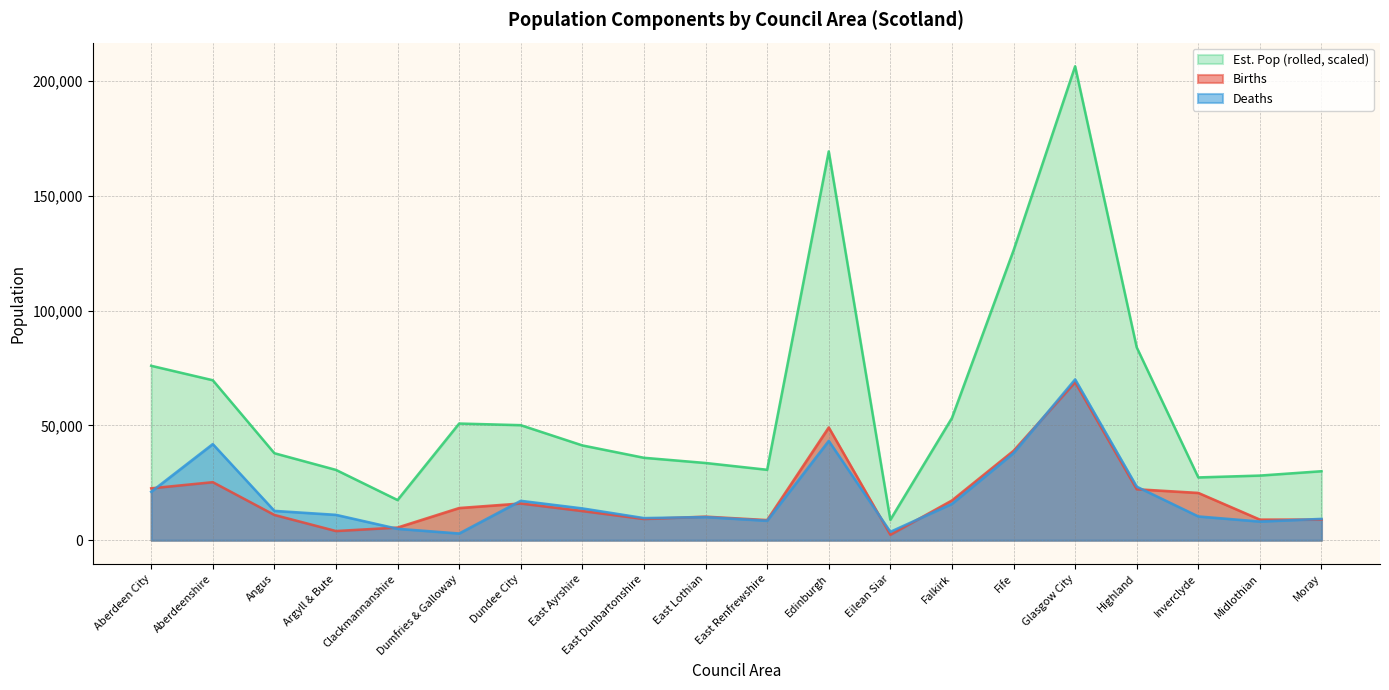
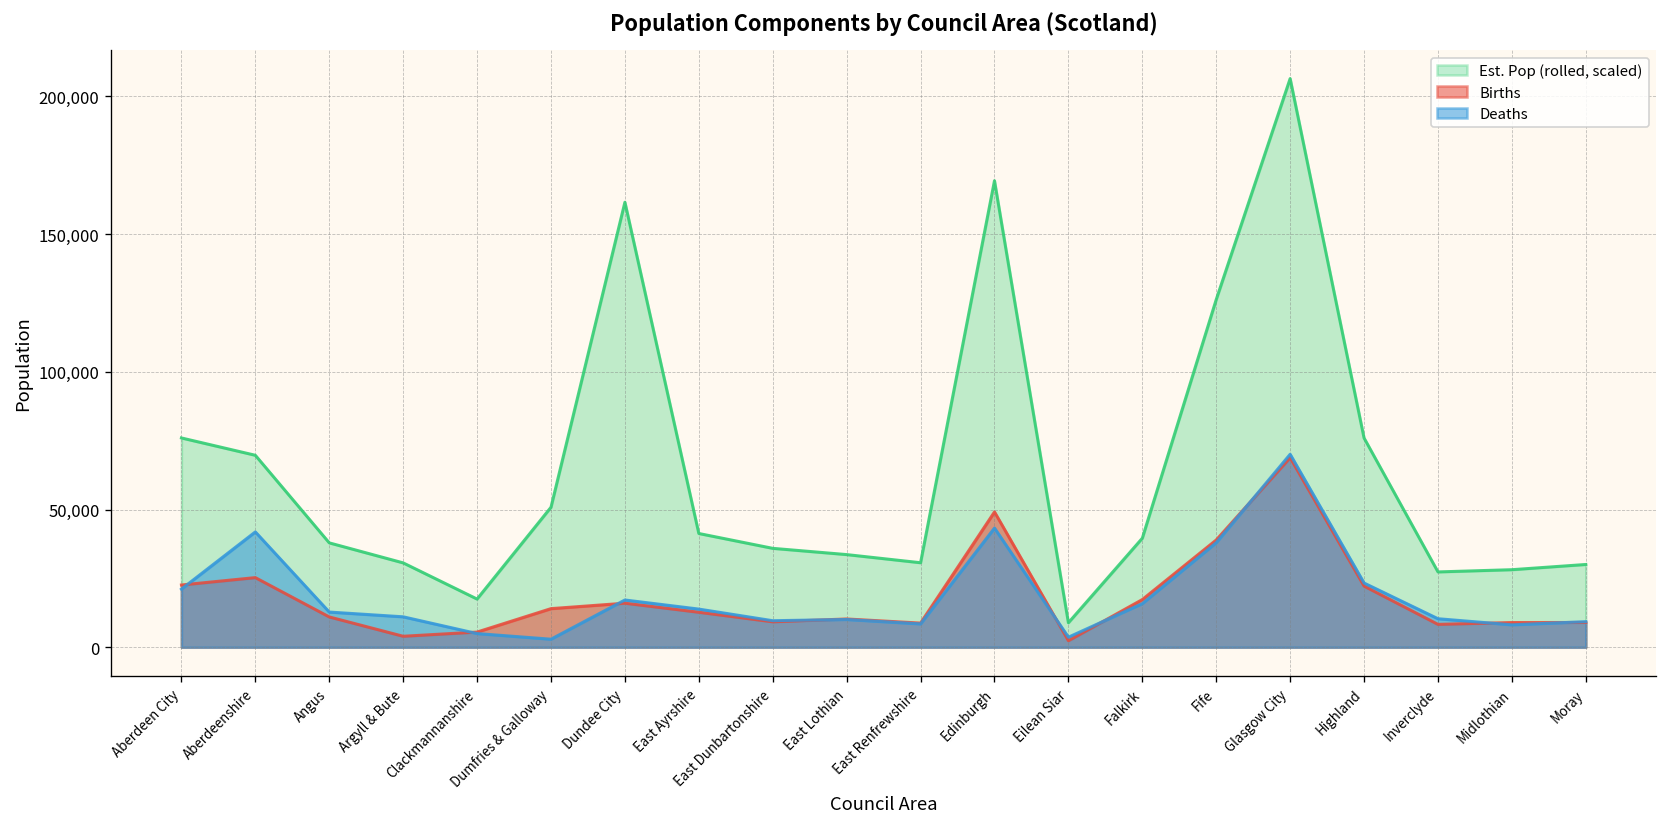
Est. Pop (rolled, scaled), Dundee City: 50,000 -> 162,000
Est. Pop (rolled, scaled), Falkirk: 53,000 -> 40,000
Est. Pop (rolled, scaled), Highland: 84,000 -> 76,000
Births, Inverclyde: 21,000 -> 8,000
